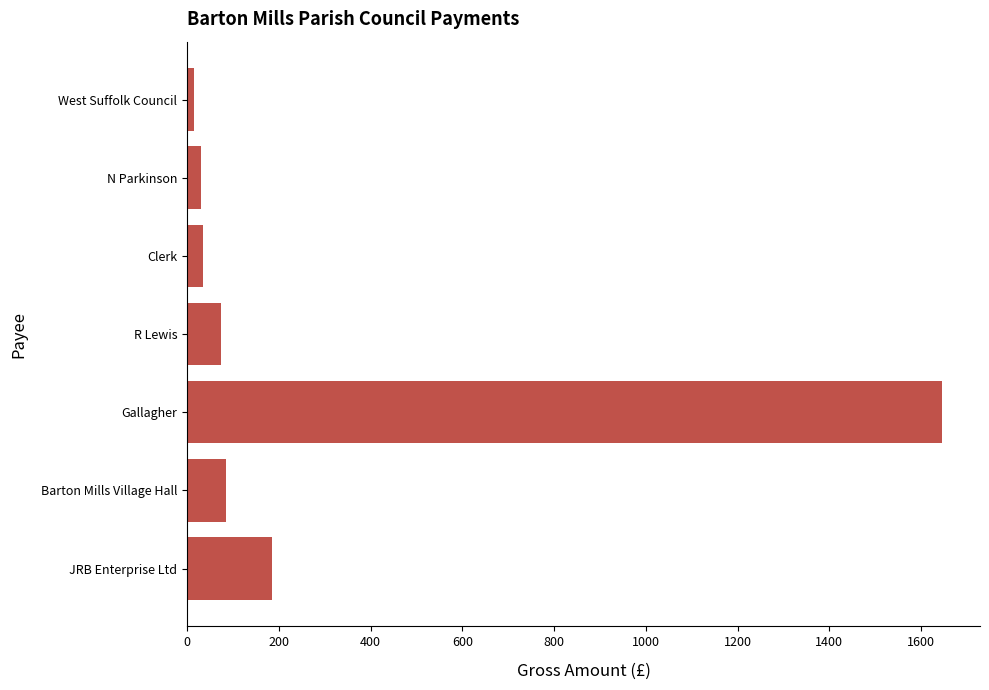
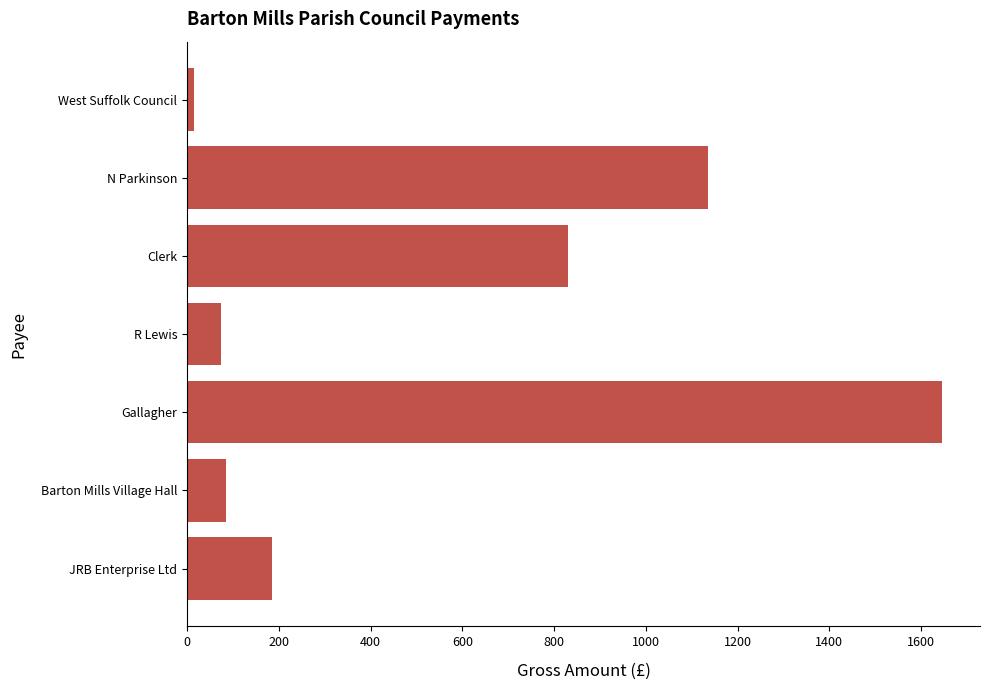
N Parkinson: 30 -> 1140
Clerk: 30 -> 830
